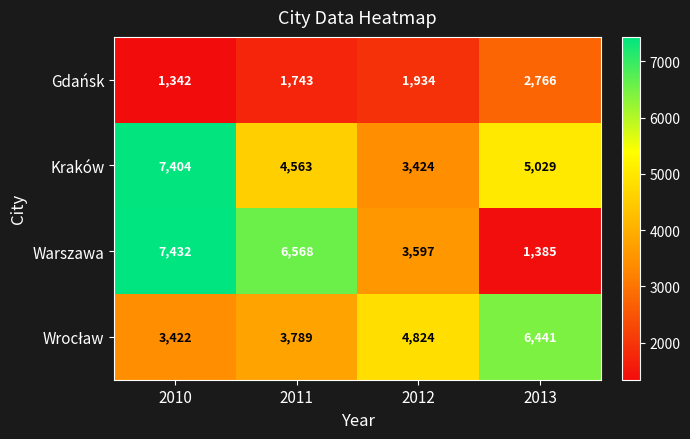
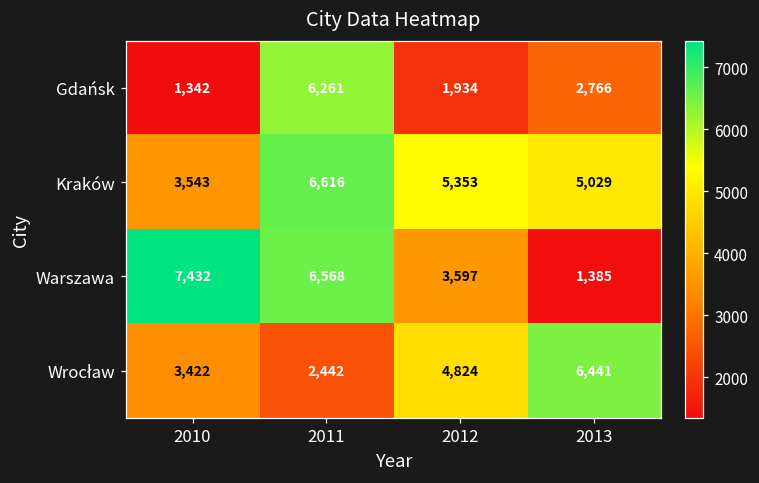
Gdańsk, 2011: 1,743 -> 6,261
Kraków, 2010: 7,404 -> 3,543
Kraków, 2011: 4,563 -> 6,616
Kraków, 2012: 3,424 -> 5,353
Wrocław, 2011: 3,789 -> 2,442
